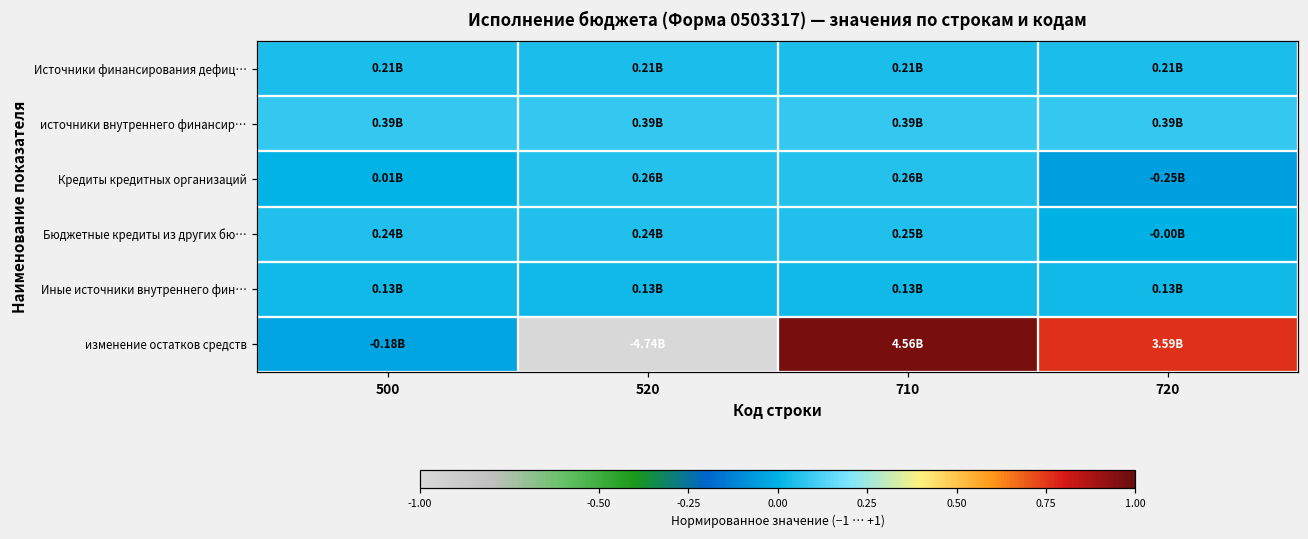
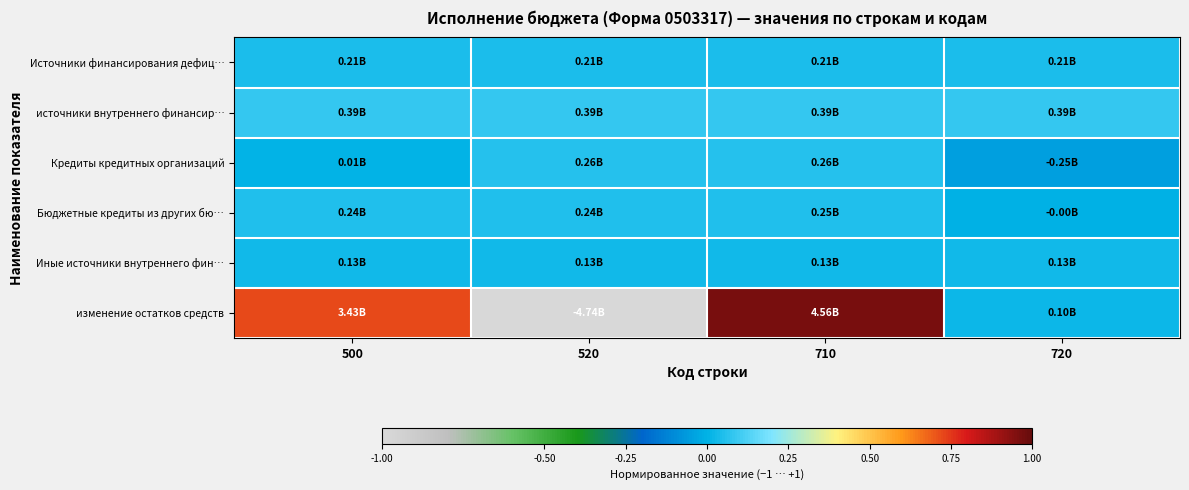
изменение остатков средств, 500: -0.18B -> 3.43B
изменение остатков средств, 720: 3.59B -> 0.10B
